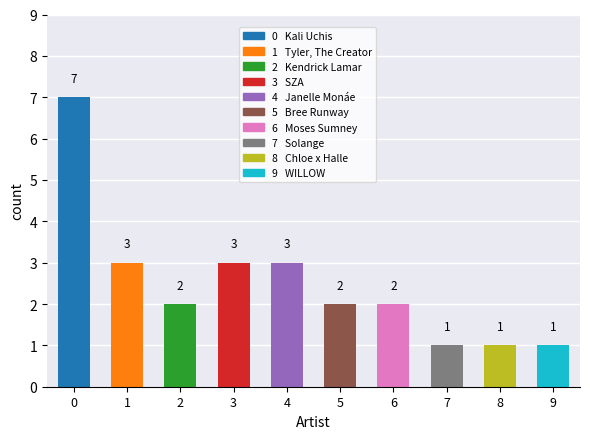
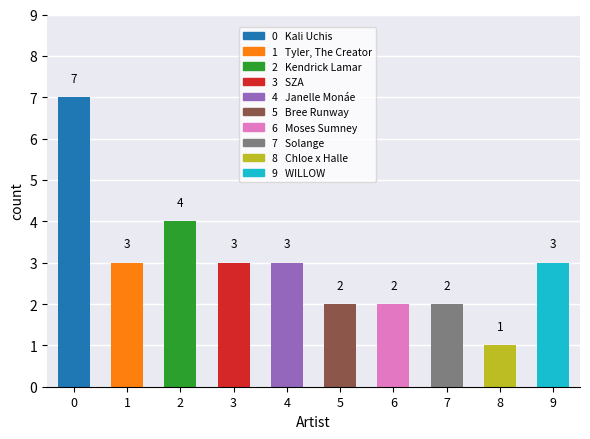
2: 2 -> 4
7: 1 -> 2
9: 1 -> 3
